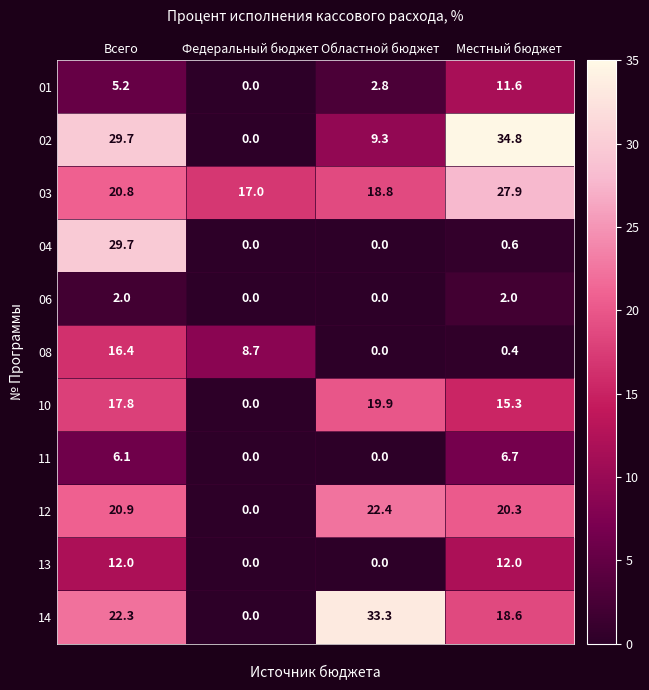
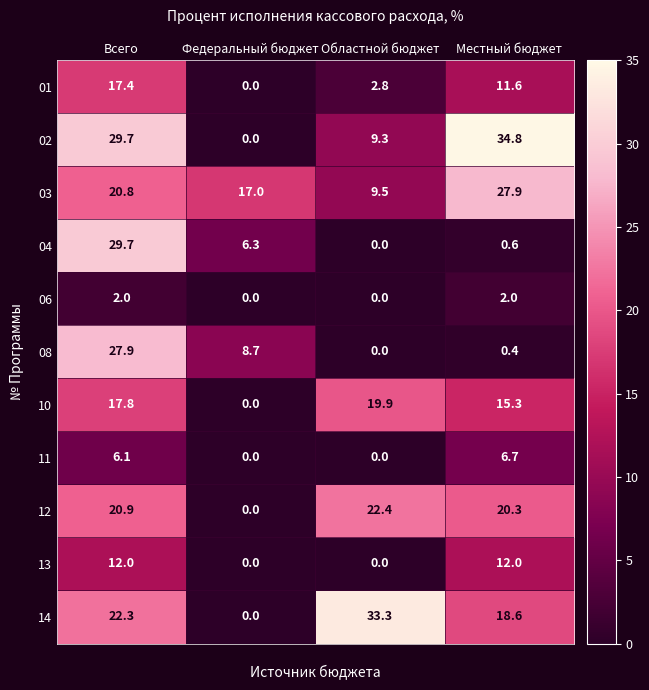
01, Всего: 5.2 -> 17.4
03, Областной бюджет: 18.8 -> 9.5
04, Федеральный бюджет: 0.0 -> 6.3
08, Всего: 16.4 -> 27.9
